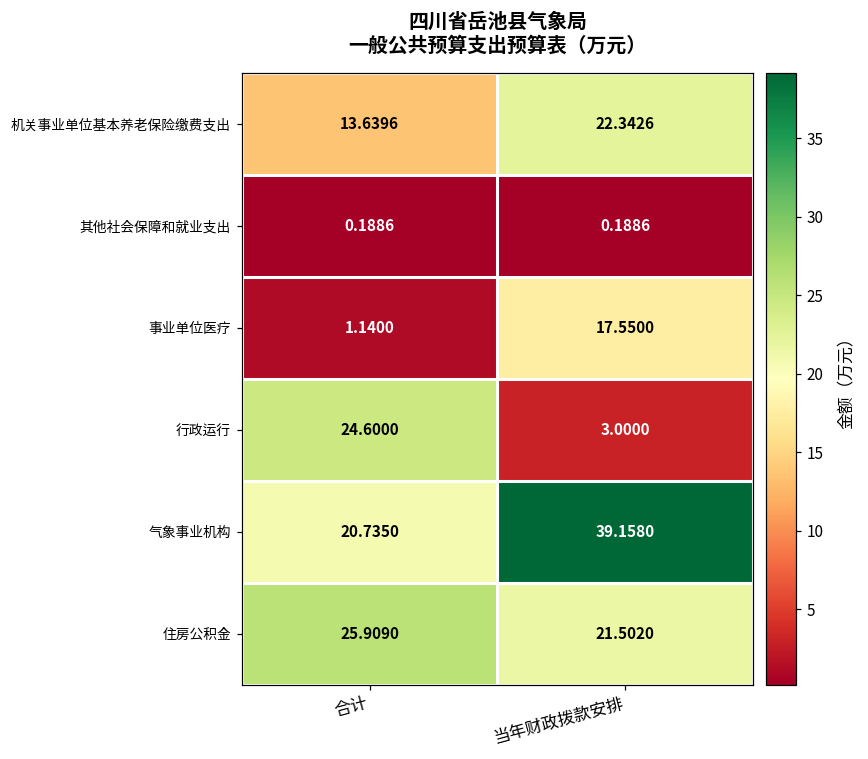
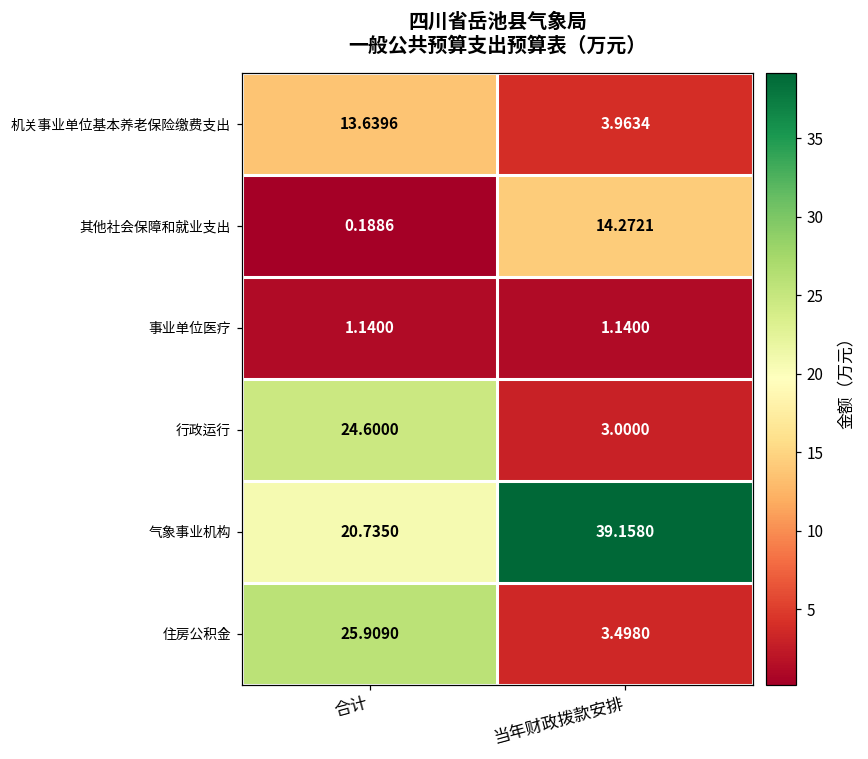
机关事业单位基本养老保险缴费支出, 当年财政拨款安排: 22.3426 -> 3.9634
其他社会保障和就业支出, 当年财政拨款安排: 0.1886 -> 14.2721
事业单位医疗, 当年财政拨款安排: 17.5500 -> 1.1400
住房公积金, 当年财政拨款安排: 21.5020 -> 3.4980
